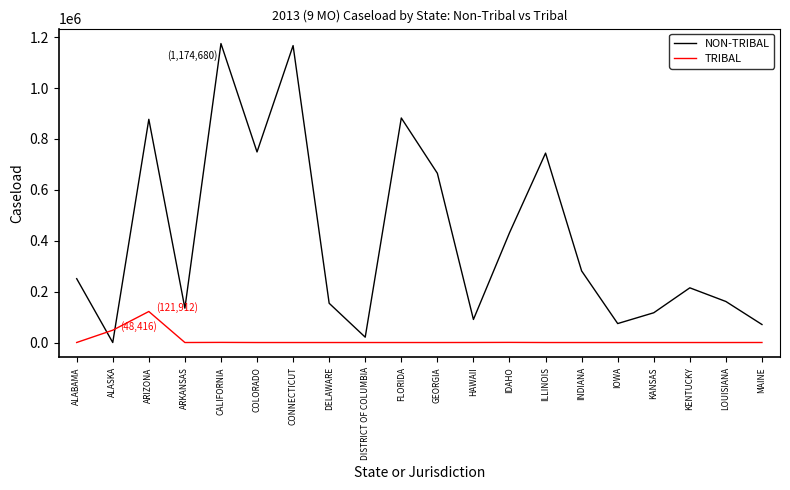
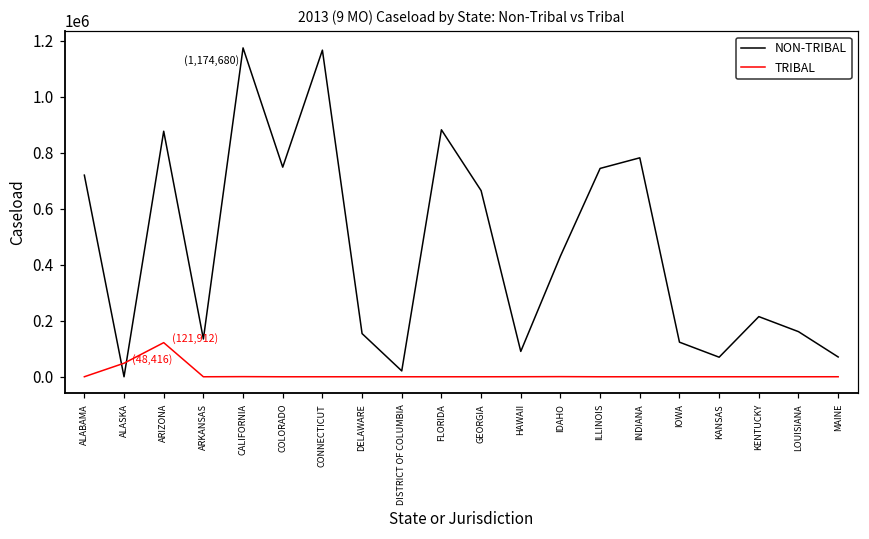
NON-TRIBAL, ALABAMA: 250000 -> 720000
NON-TRIBAL, INDIANA: 280000 -> 780000
NON-TRIBAL, IOWA: 70000 -> 120000
NON-TRIBAL, KANSAS: 120000 -> 70000
